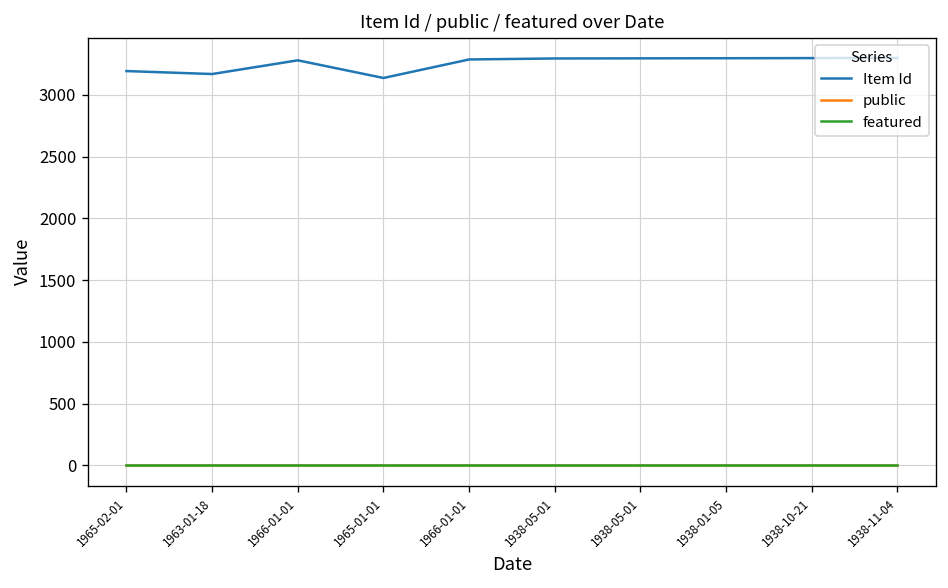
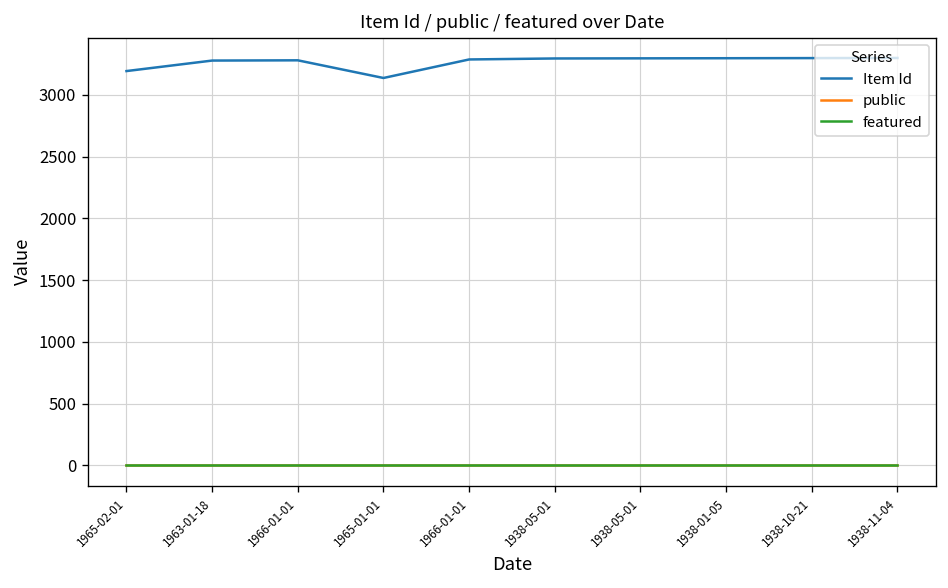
Item Id, 1963-01-18: 3170 -> 3280
